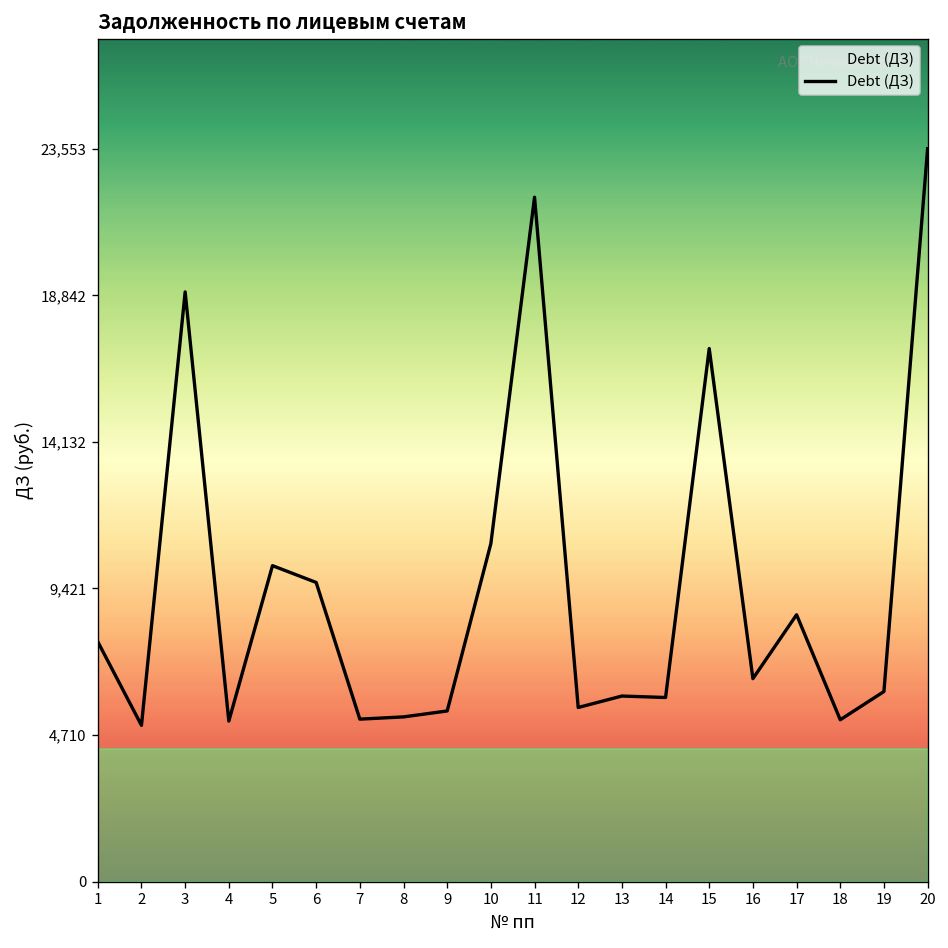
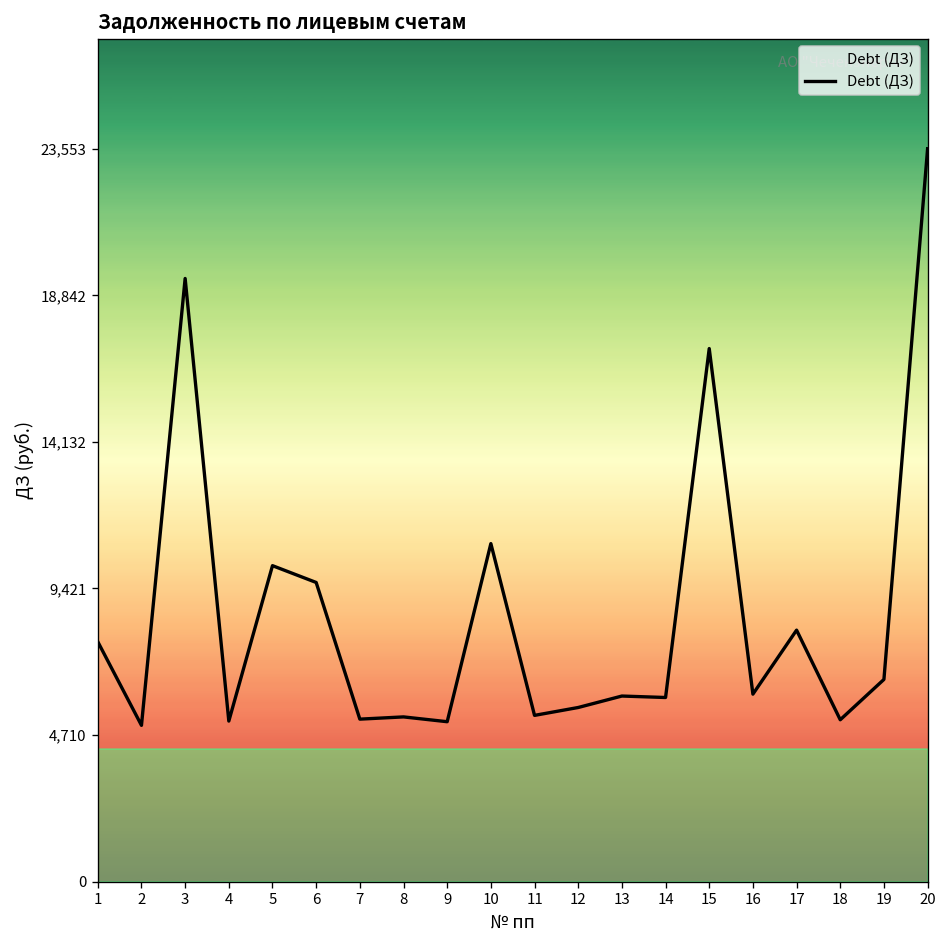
3: 19,000 -> 19,400
9: 5,500 -> 5,100
11: 22,000 -> 5,300
16: 6,500 -> 6,000
17: 8,600 -> 8,100
19: 6,100 -> 6,500
